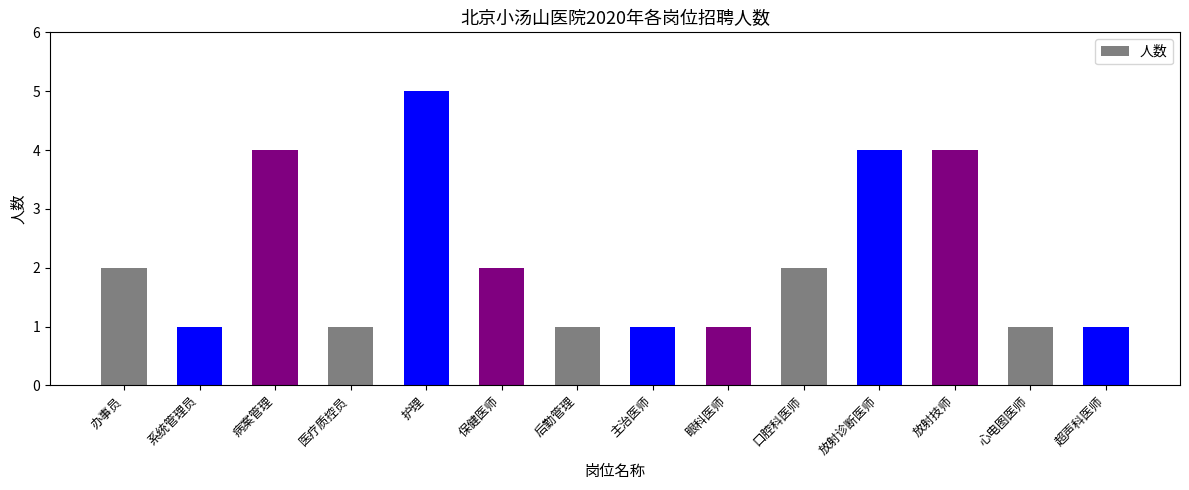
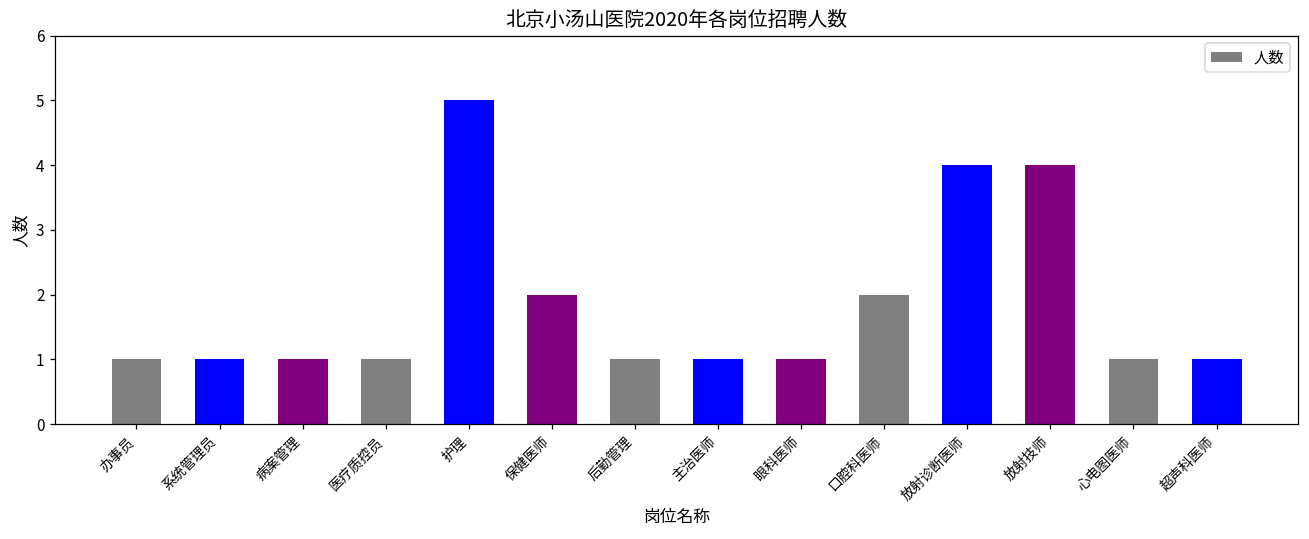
办事员: 2 -> 1
病案管理: 4 -> 1
